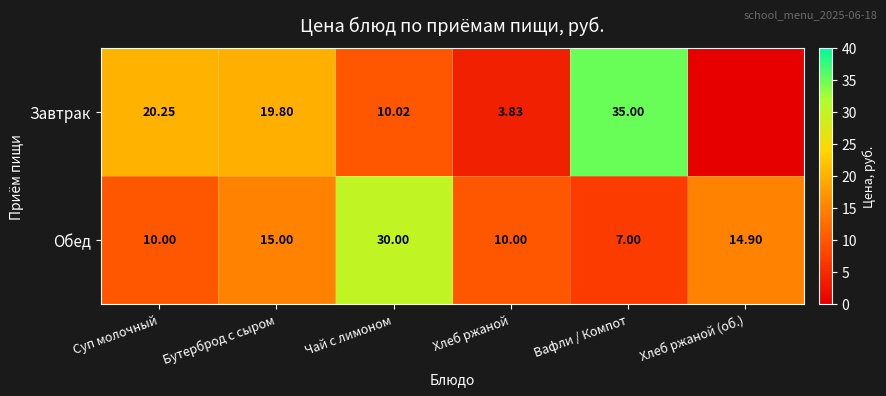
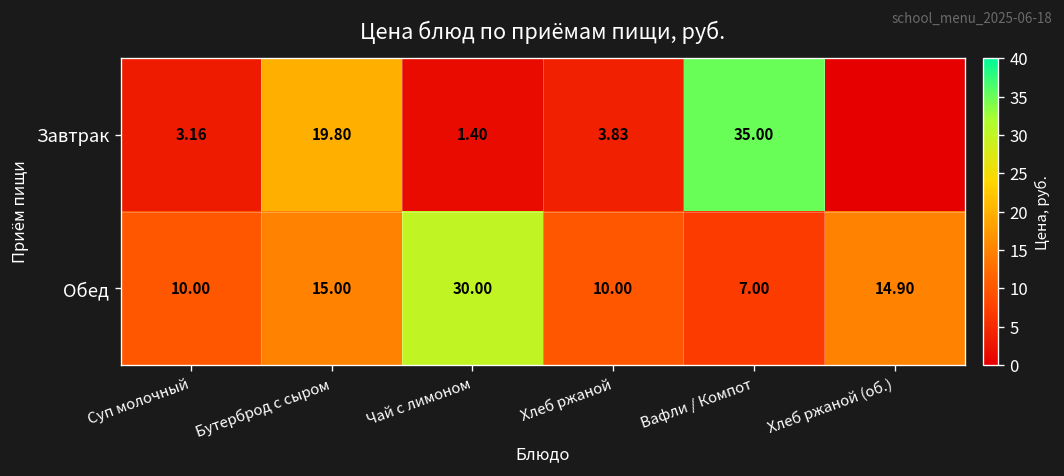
Завтрак, Суп молочный: 20.25 -> 3.16
Завтрак, Чай с лимоном: 10.02 -> 1.40
